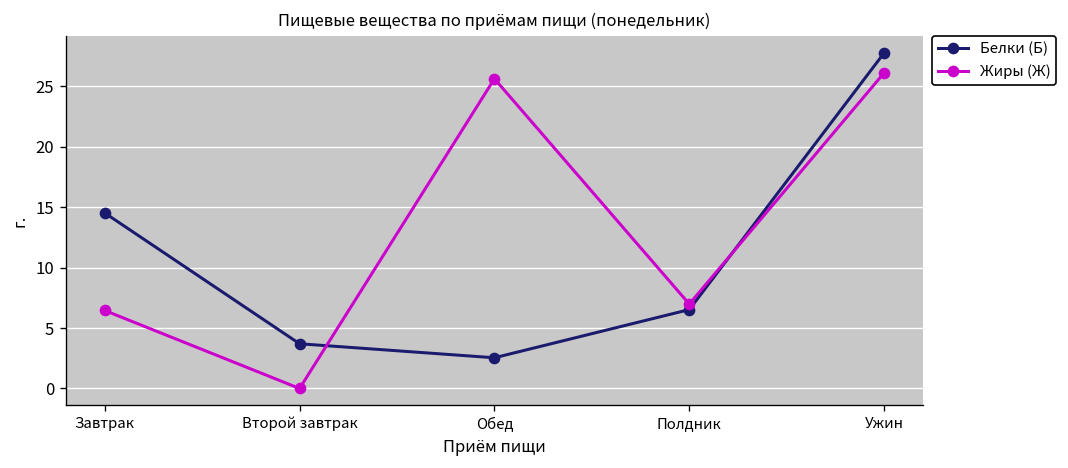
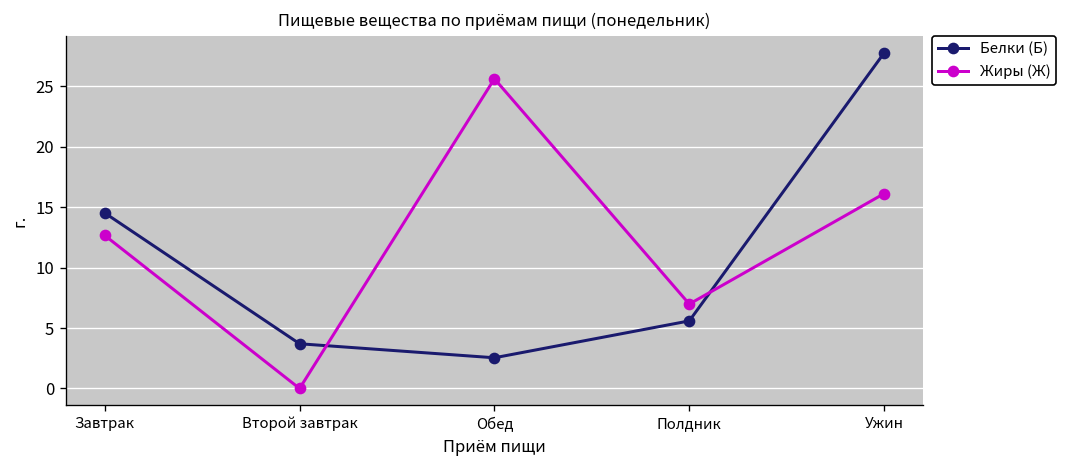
Жиры (Ж), Завтрак: 6.5 -> 12.7
Белки (Б), Полдник: 6.5 -> 5.6
Жиры (Ж), Ужин: 26.1 -> 16.1
